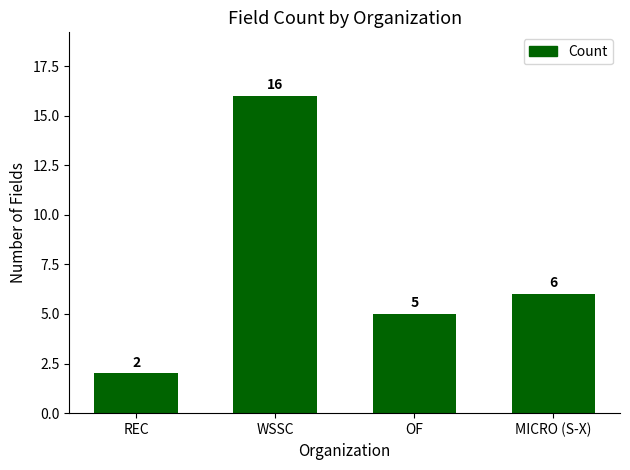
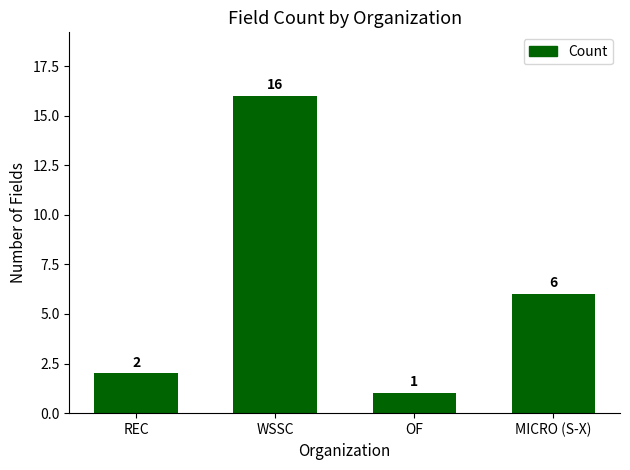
OF: 5 -> 1
